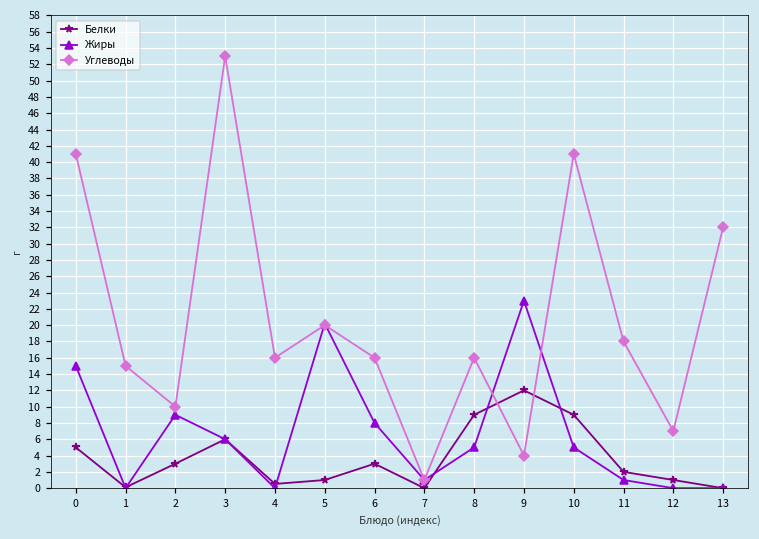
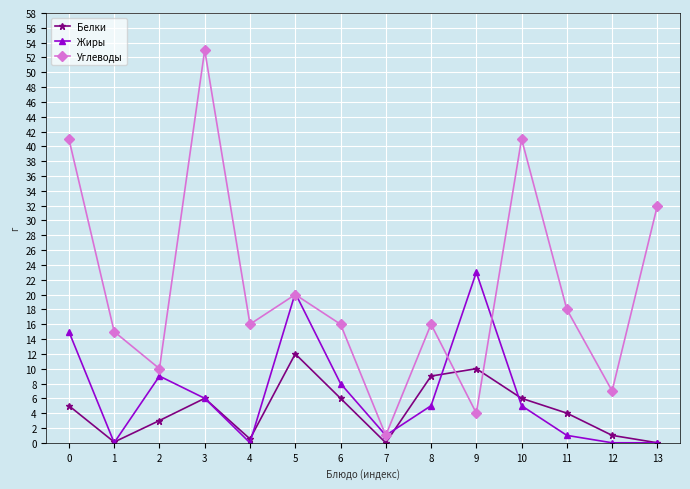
Белки, 5: 1 -> 12
Белки, 6: 3 -> 6
Белки, 9: 12 -> 10
Белки, 10: 9 -> 6
Белки, 11: 2 -> 4
